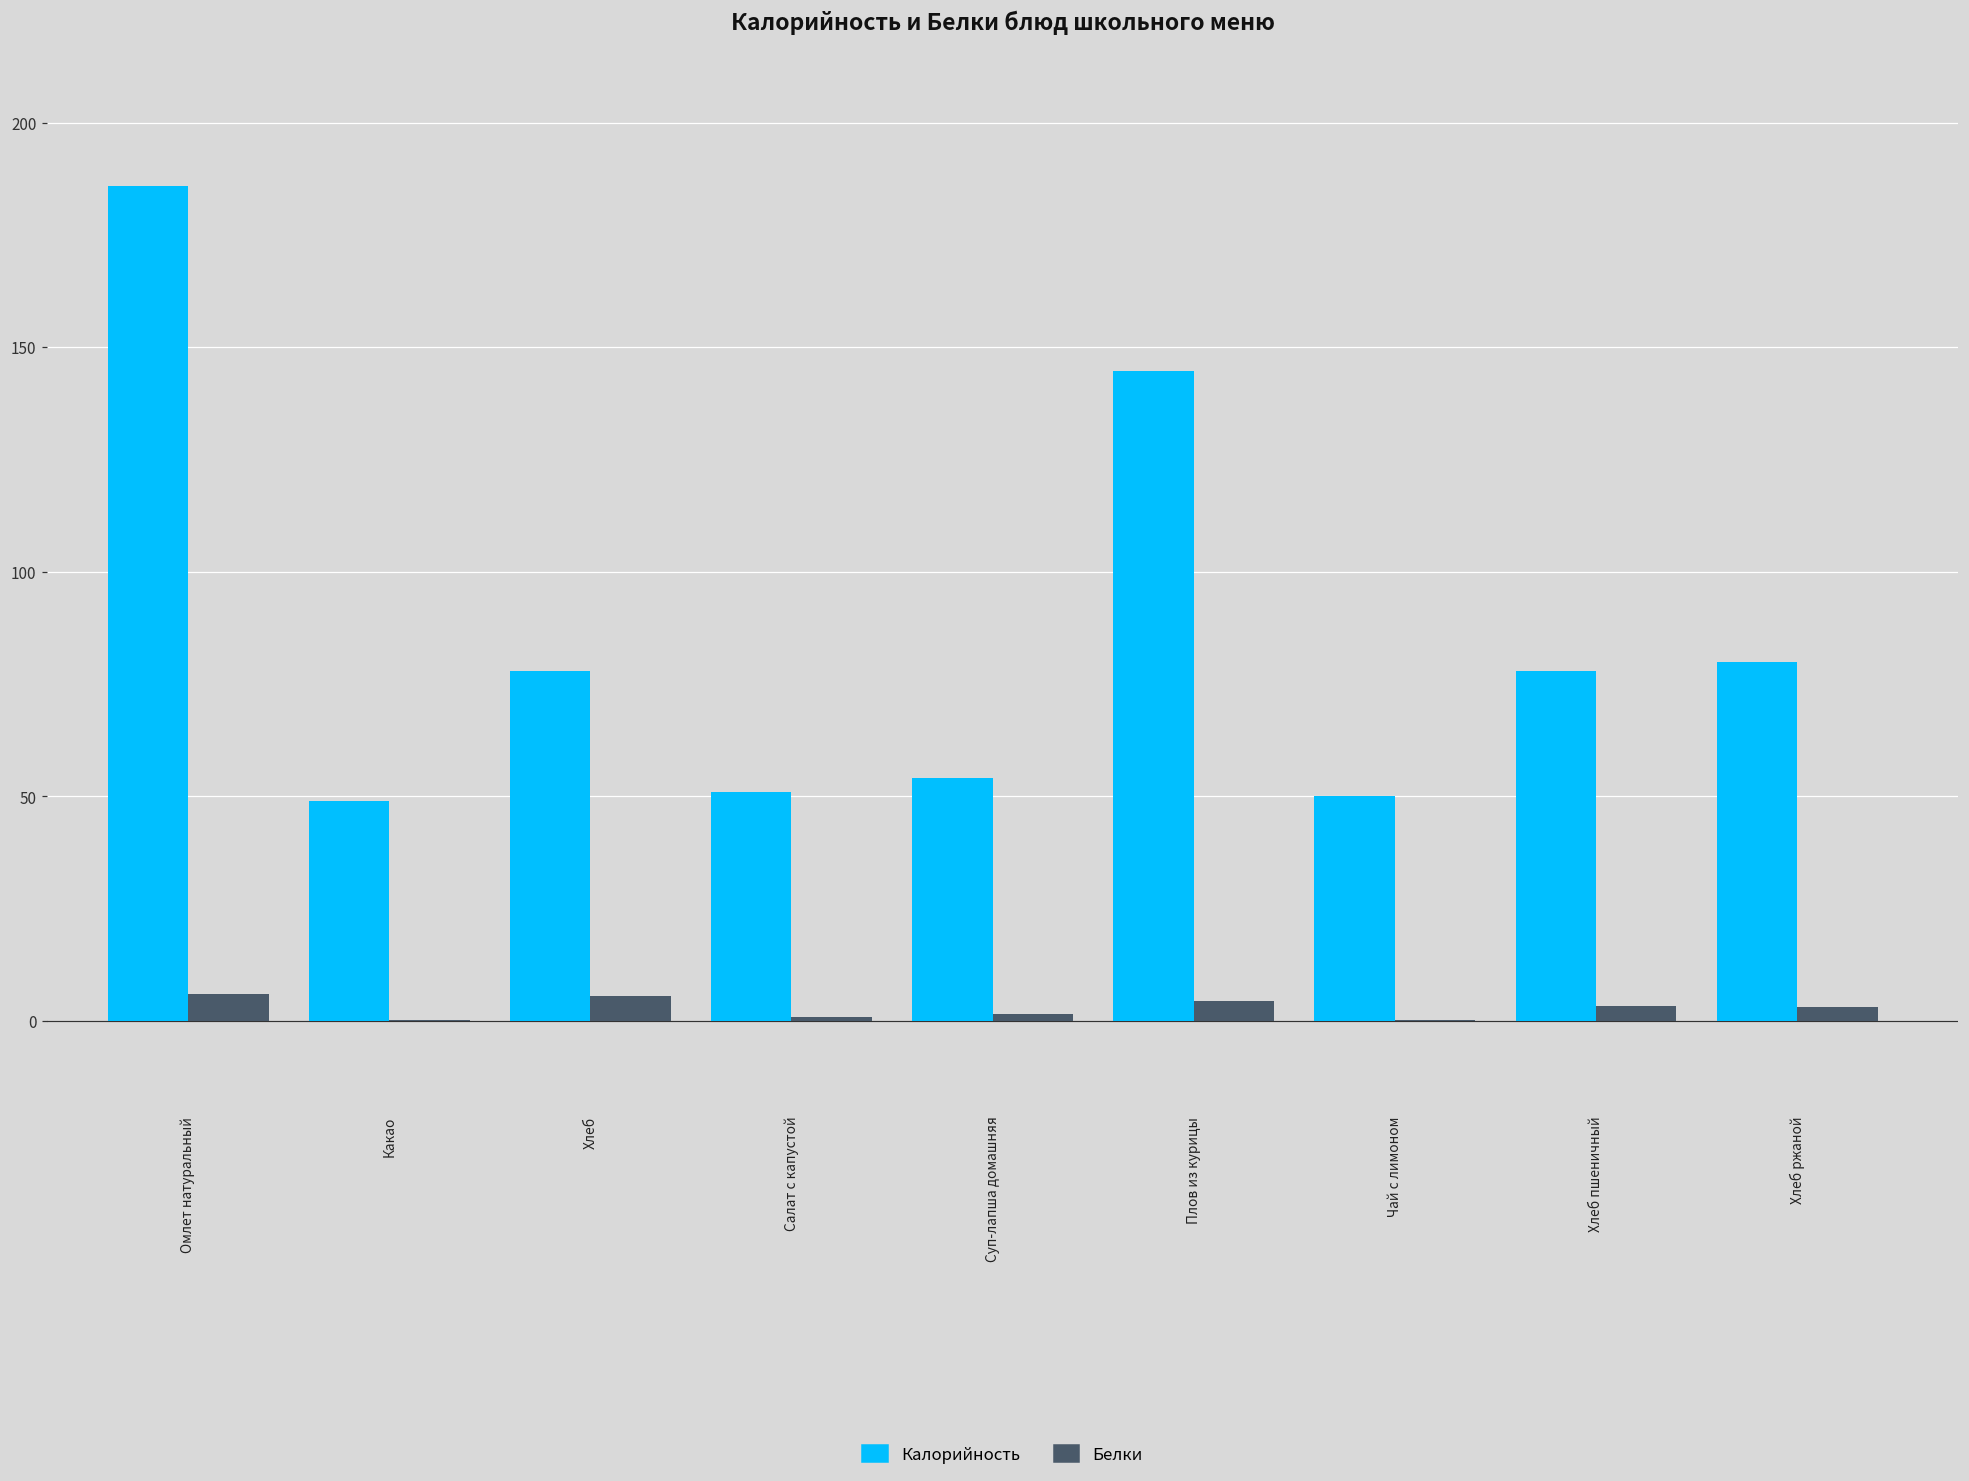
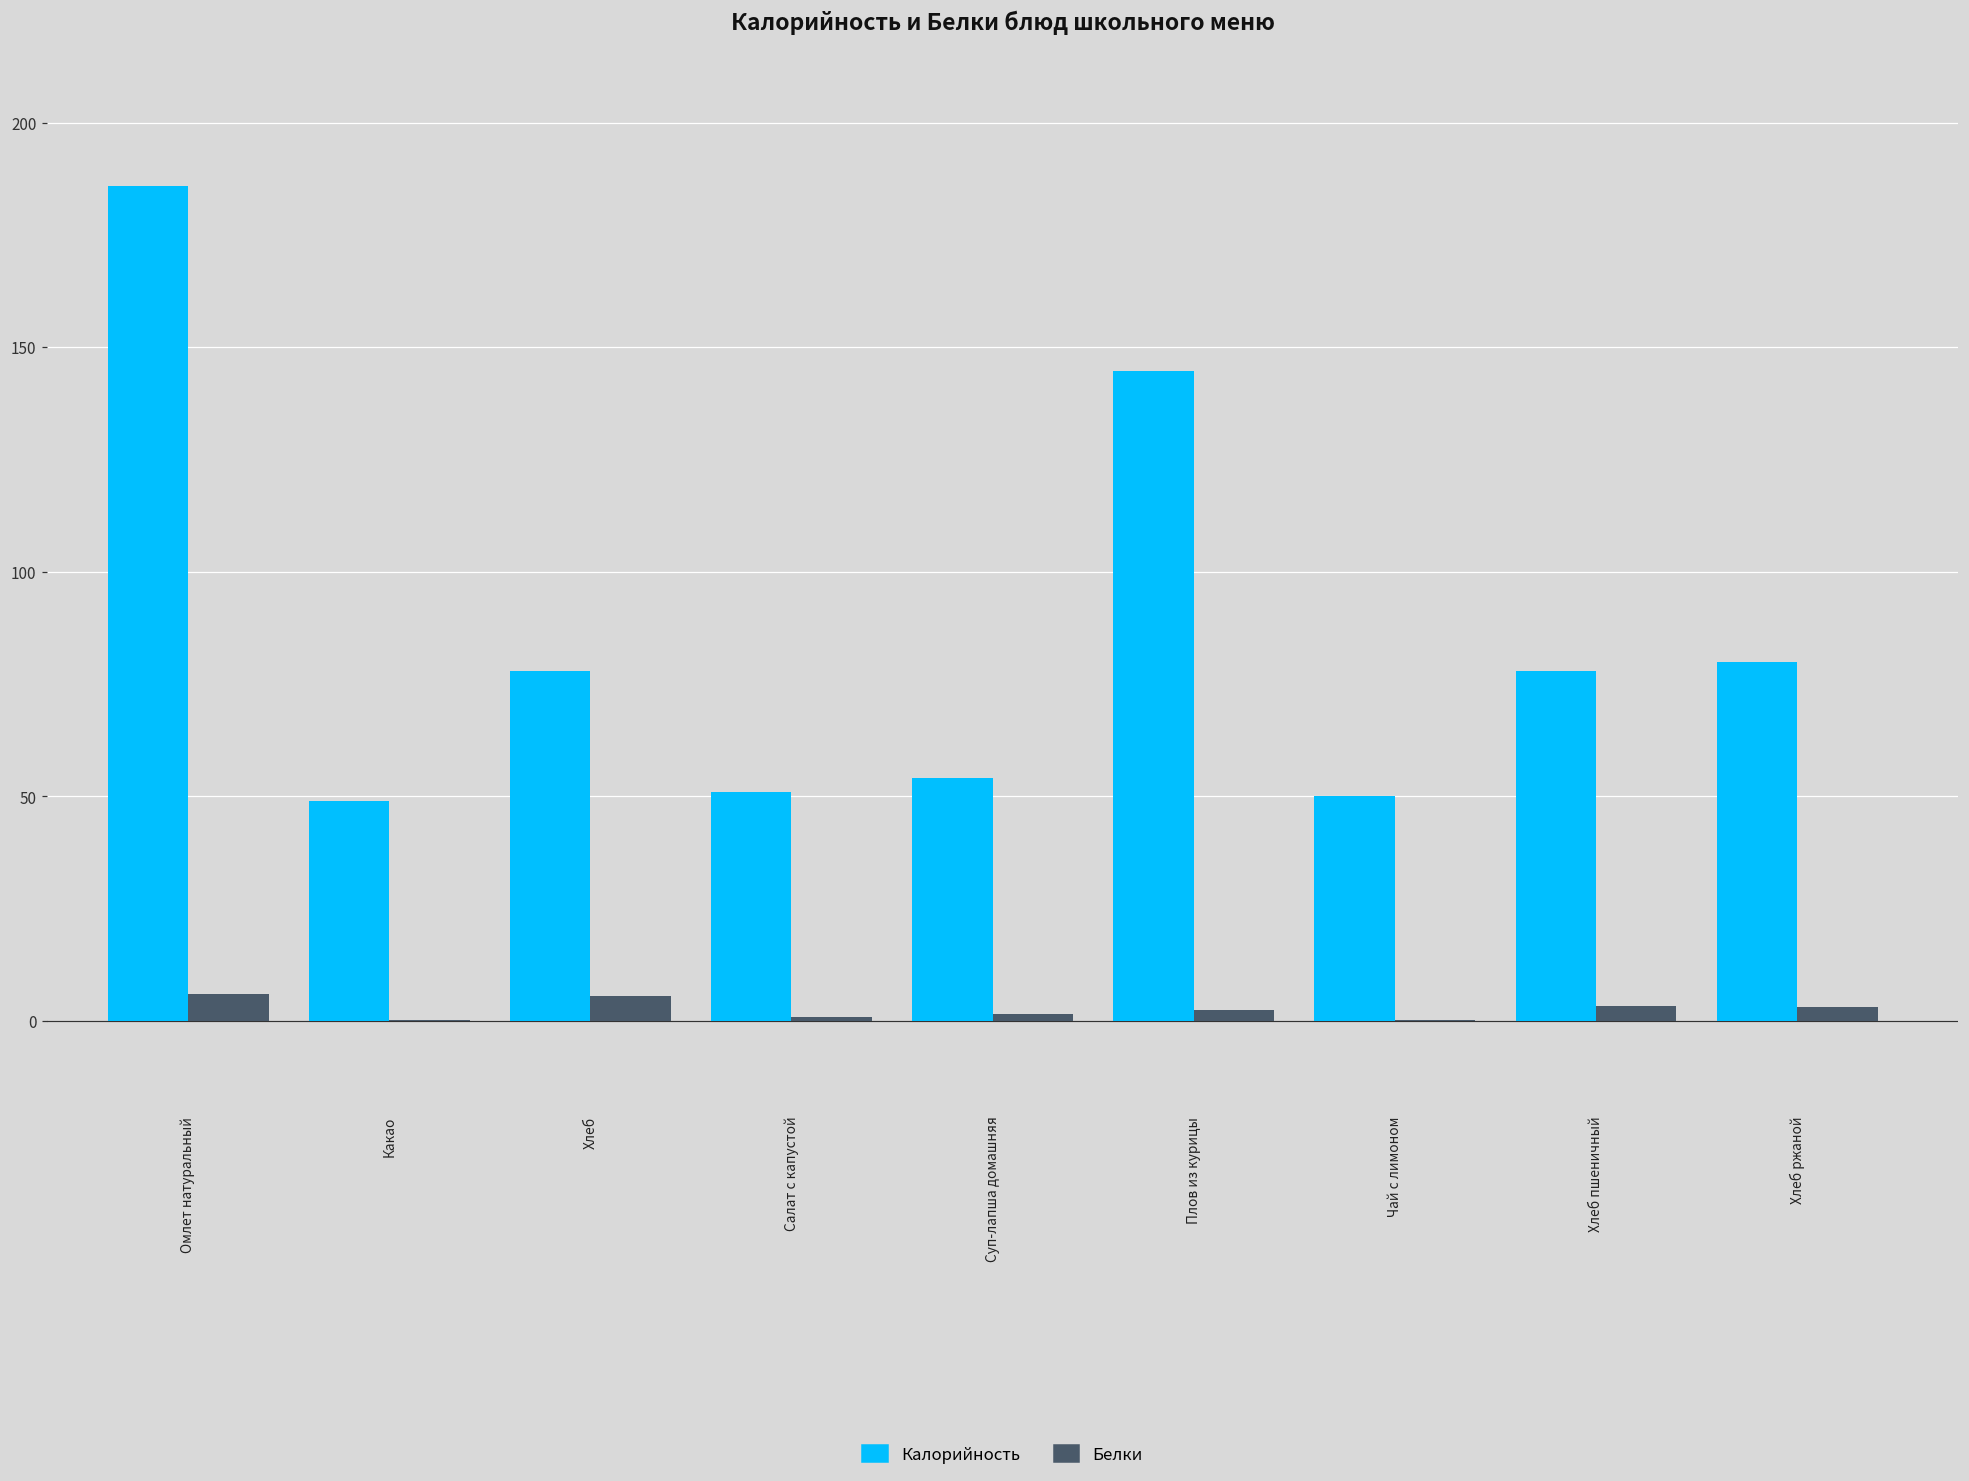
Белки, Плов из курицы: 4 -> 2
